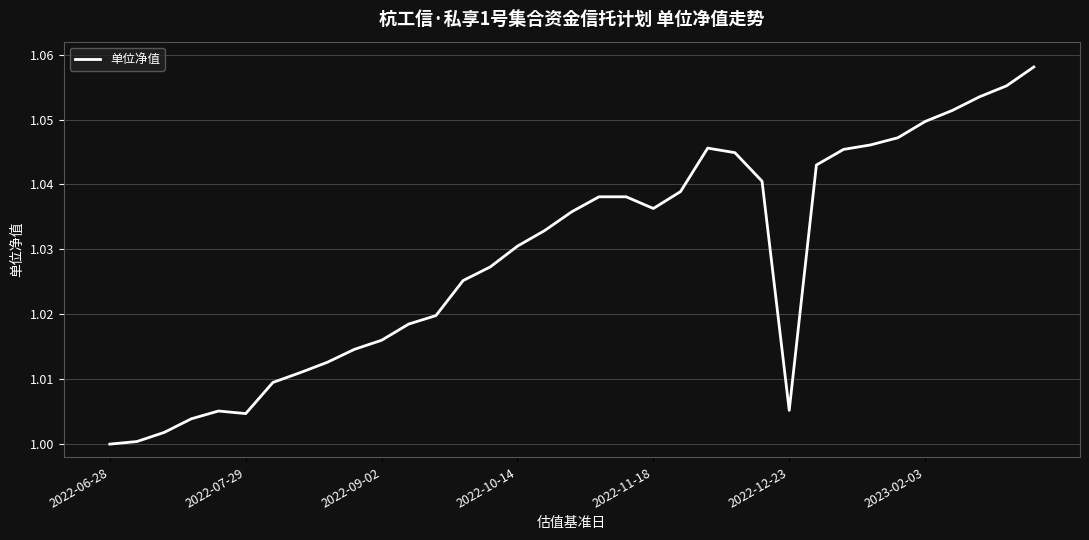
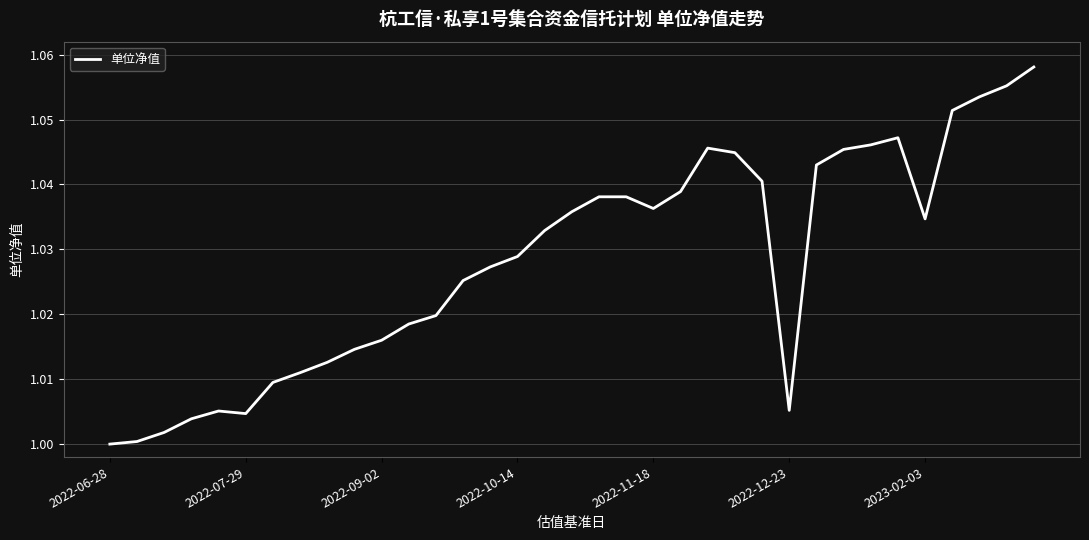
2022-10-14: 1.031 -> 1.029
2023-02-03: 1.050 -> 1.035
